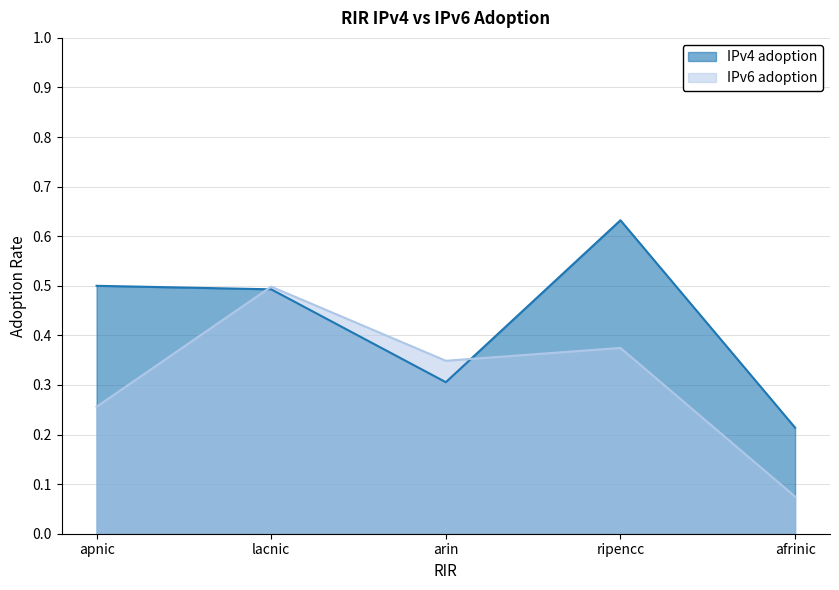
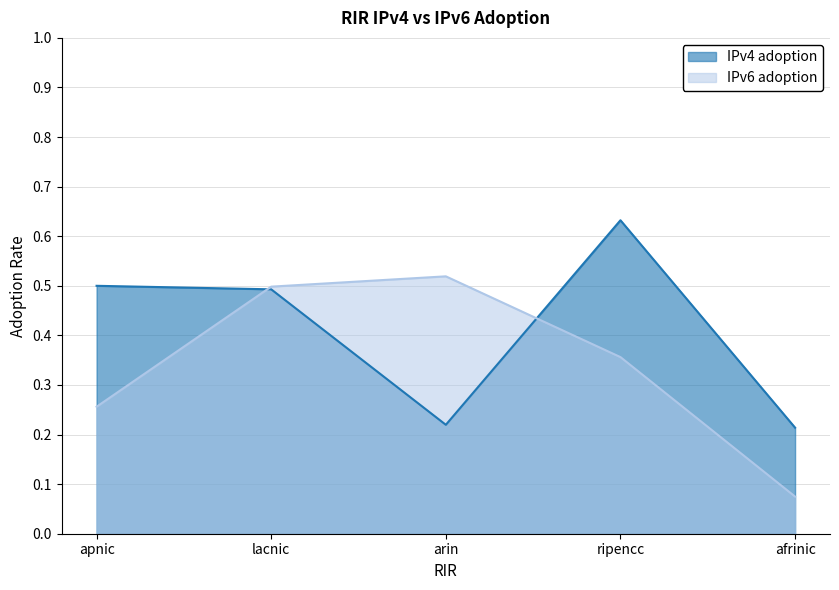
IPv4 adoption, arin: 0.31 -> 0.22
IPv6 adoption, arin: 0.35 -> 0.52
IPv6 adoption, ripencc: 0.37 -> 0.36
